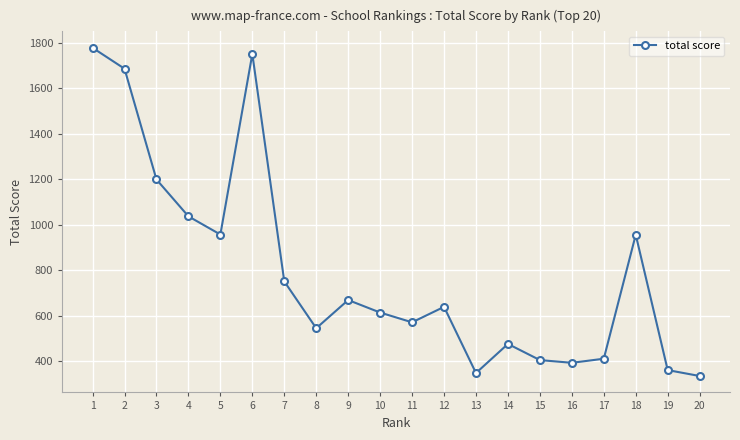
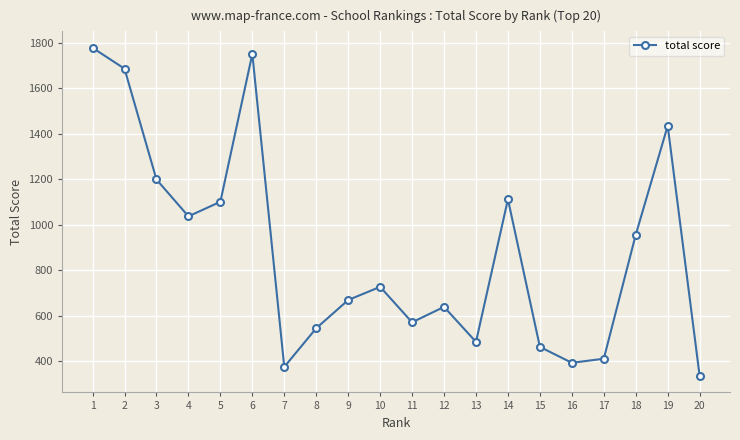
5: 960 -> 1100
7: 750 -> 370
10: 610 -> 730
13: 350 -> 480
14: 480 -> 1110
15: 400 -> 460
19: 360 -> 1430
